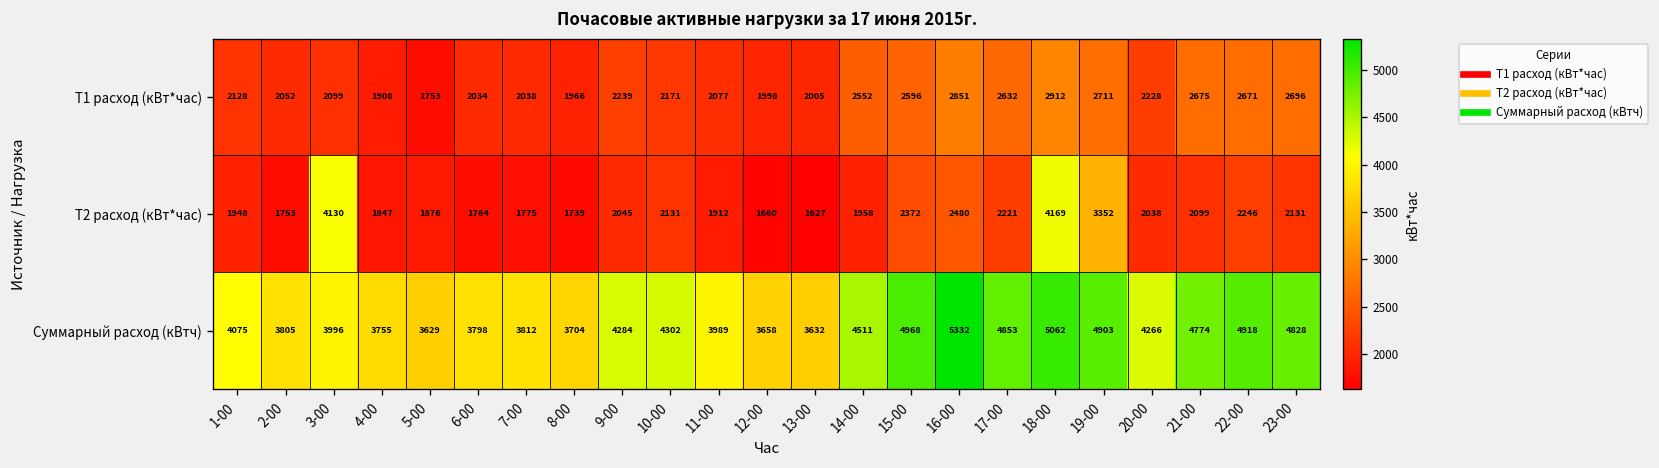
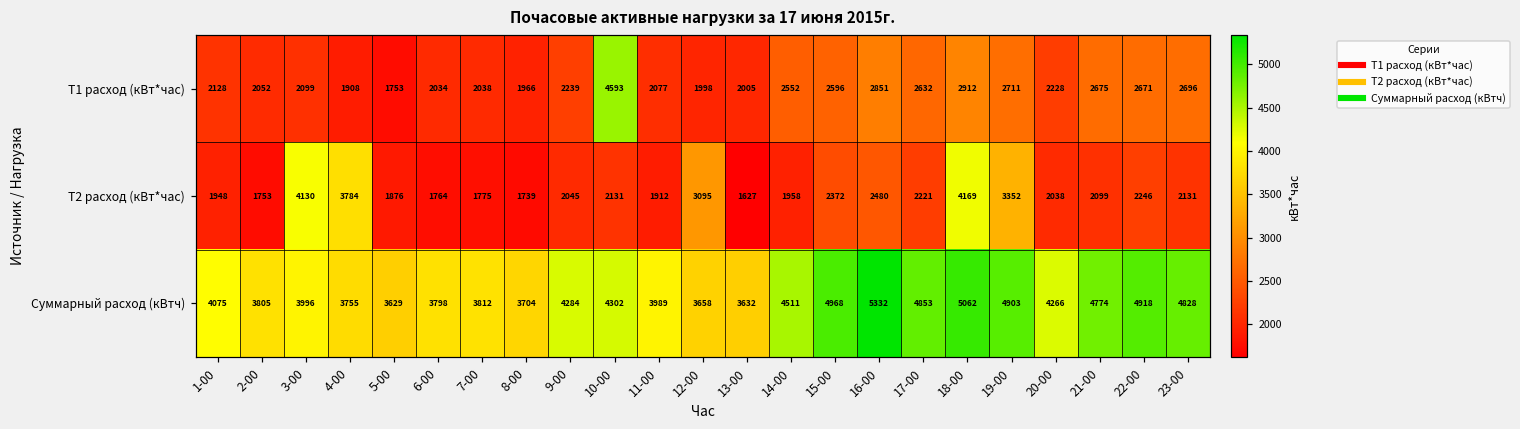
T1 расход (кВт*час), 10-00: 2171 -> 4593
T2 расход (кВт*час), 4-00: 1847 -> 3784
T2 расход (кВт*час), 12-00: 1660 -> 3095
